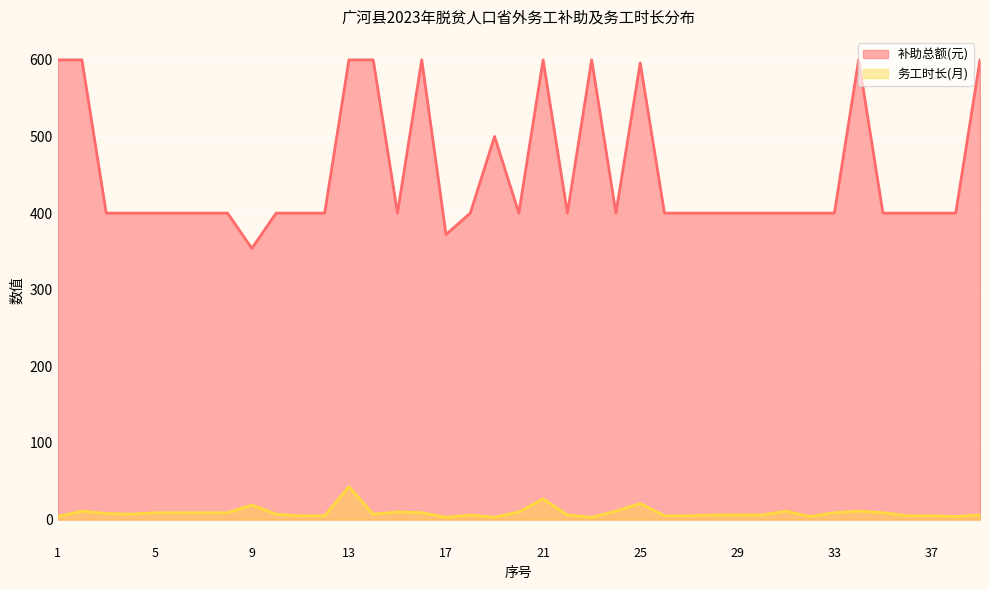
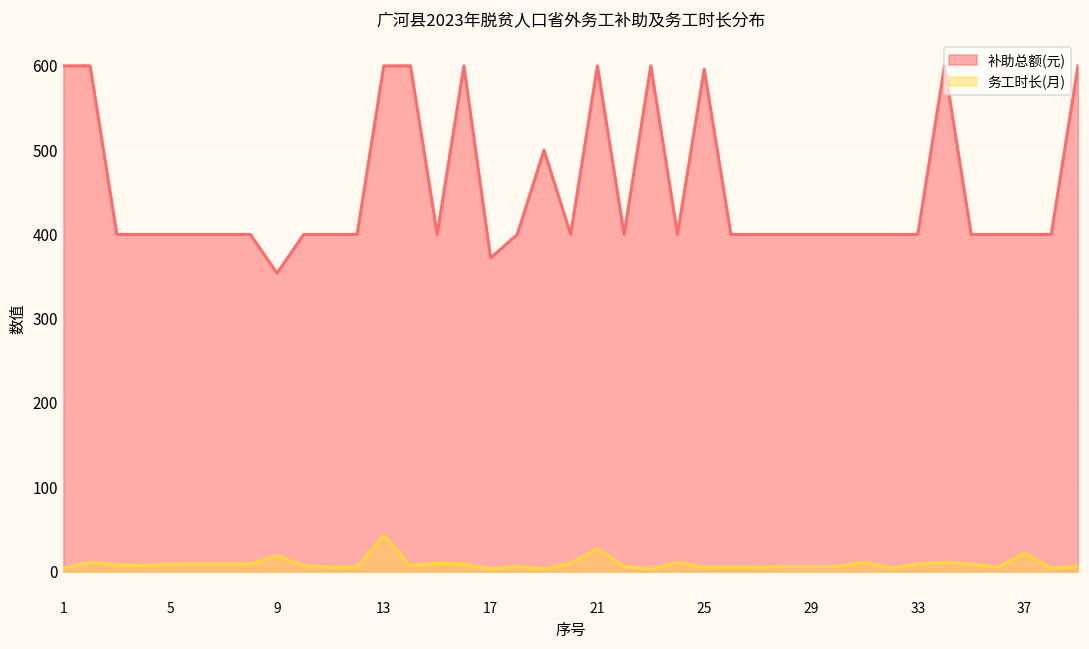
务工时长(月), 25: 20 -> 10
务工时长(月), 37: 10 -> 20
